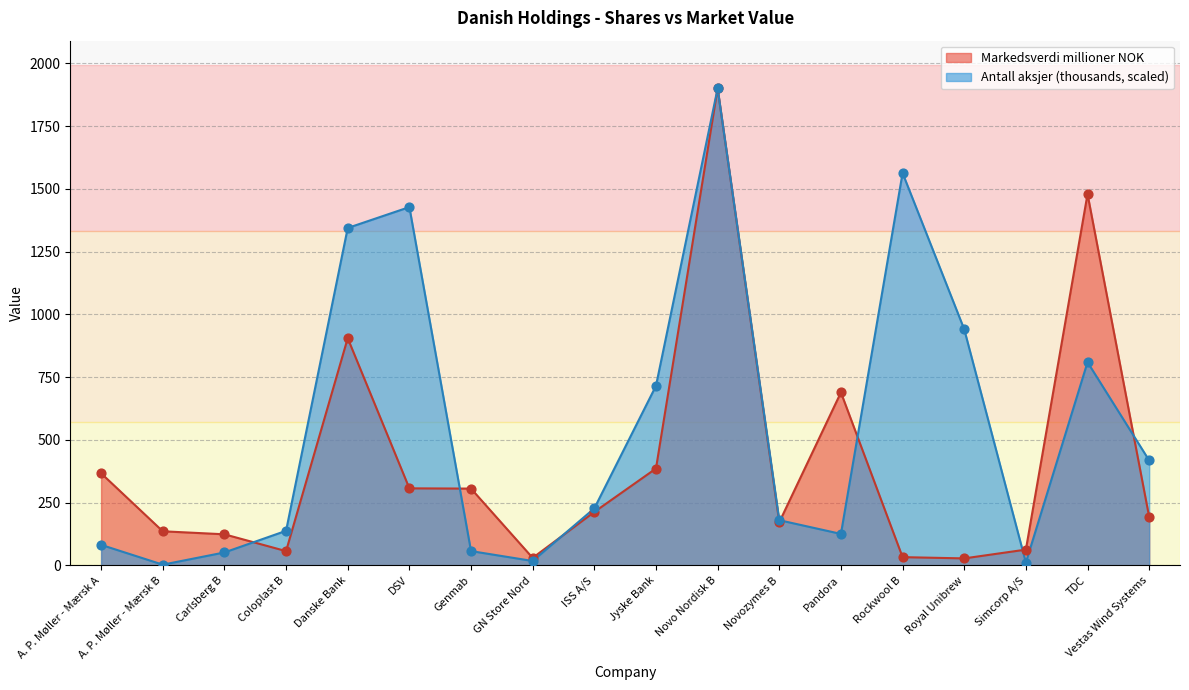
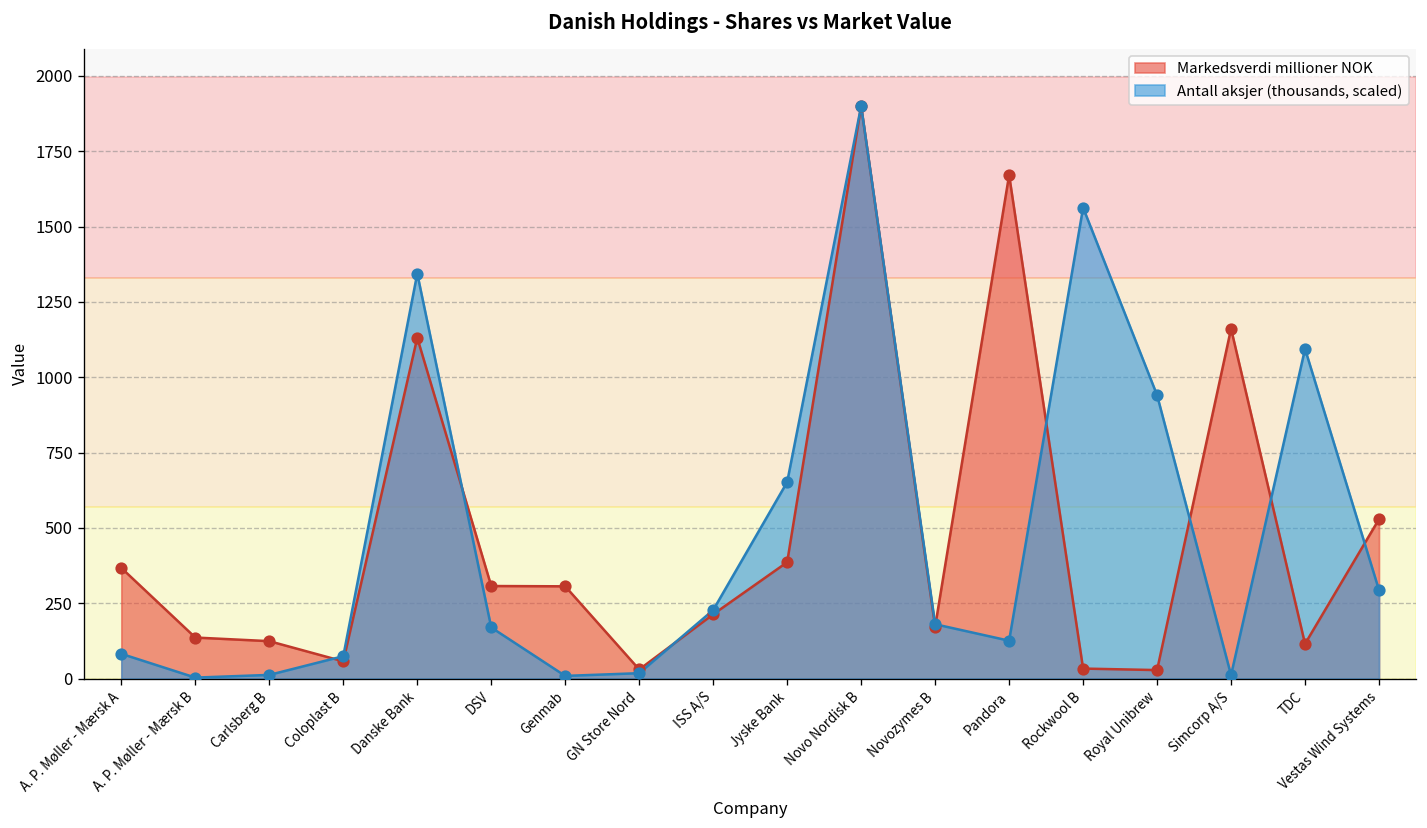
Antall aksjer (thousands, scaled), Carlsberg B: 50 -> 10
Antall aksjer (thousands, scaled), Coloplast B: 140 -> 70
Markedsverdi millioner NOK, Danske Bank: 910 -> 1130
Antall aksjer (thousands, scaled), DSV: 1430 -> 170
Antall aksjer (thousands, scaled), Genmab: 60 -> 10
Antall aksjer (thousands, scaled), Jyske Bank: 720 -> 650
Markedsverdi millioner NOK, Pandora: 690 -> 1670
Markedsverdi millioner NOK, Simcorp A/S: 60 -> 1160
Markedsverdi millioner NOK, TDC: 1480 -> 120
Antall aksjer (thousands, scaled), TDC: 810 -> 1090
Markedsverdi millioner NOK, Vestas Wind Systems: 190 -> 530
Antall aksjer (thousands, scaled), Vestas Wind Systems: 420 -> 290
